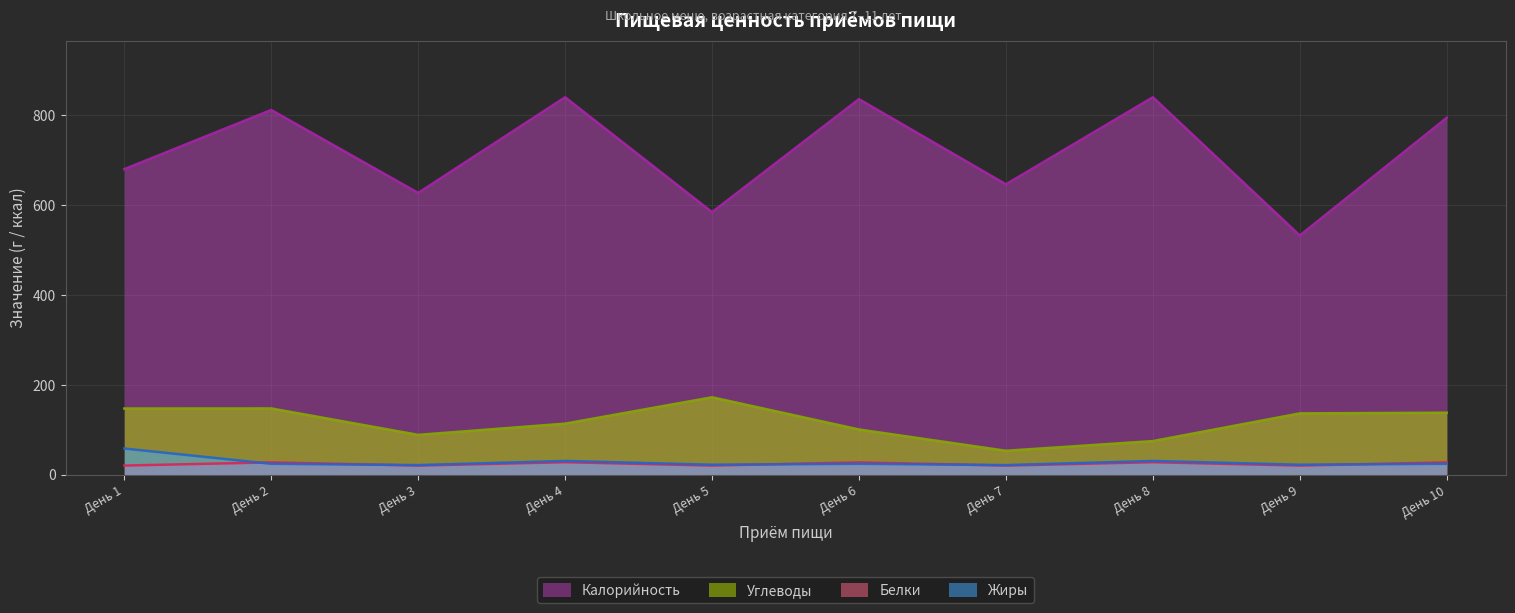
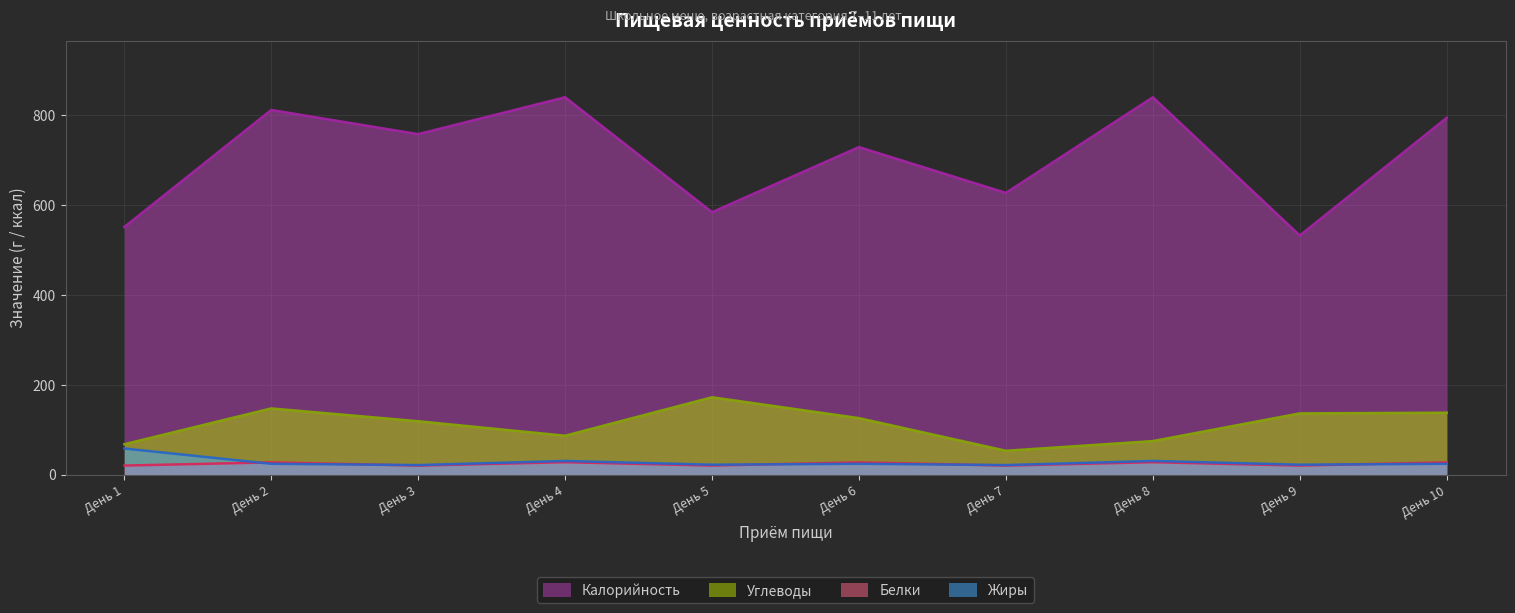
Калорийность, День 1: 680 -> 550
Углеводы, День 1: 150 -> 70
Калорийность, День 3: 630 -> 760
Углеводы, День 3: 90 -> 120
Углеводы, День 4: 110 -> 90
Калорийность, День 6: 840 -> 730
Углеводы, День 6: 100 -> 130
Калорийность, День 7: 650 -> 630
